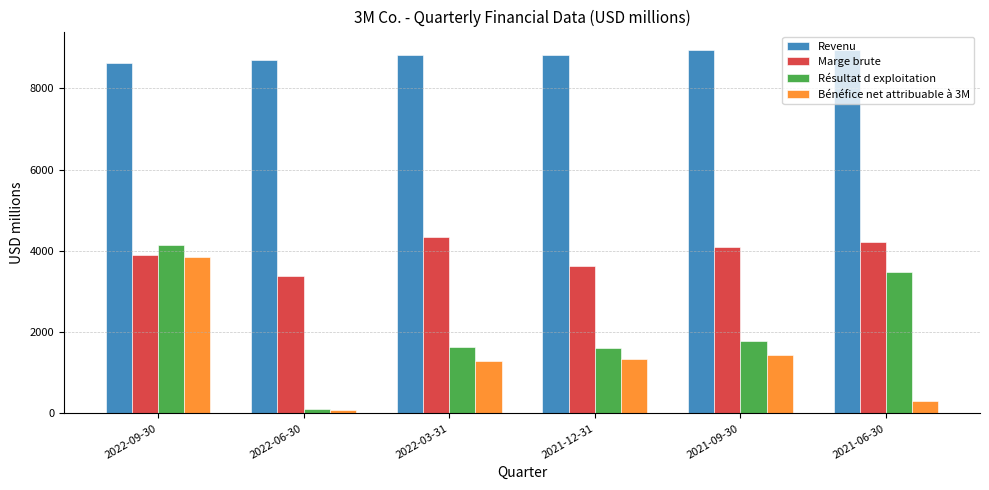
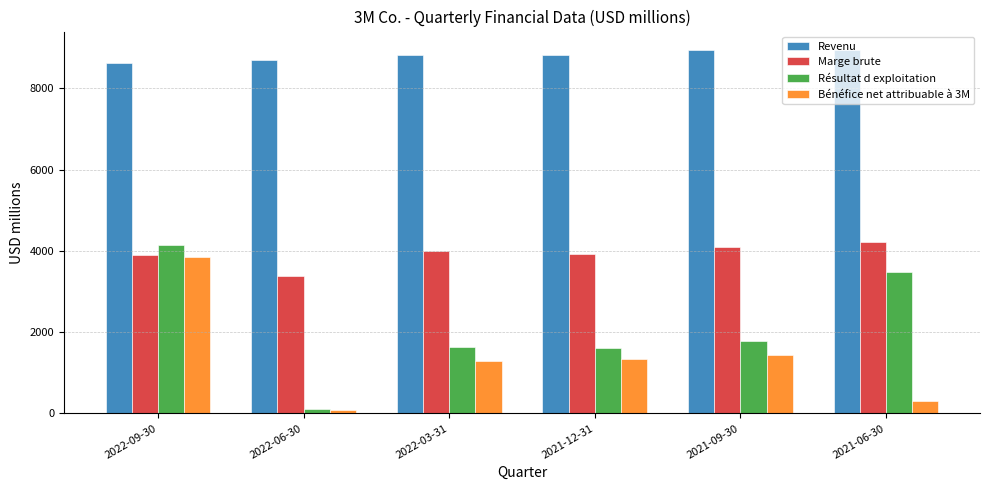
Marge brute, 2022-03-31: 4300 -> 4000
Marge brute, 2021-12-31: 3600 -> 3900
